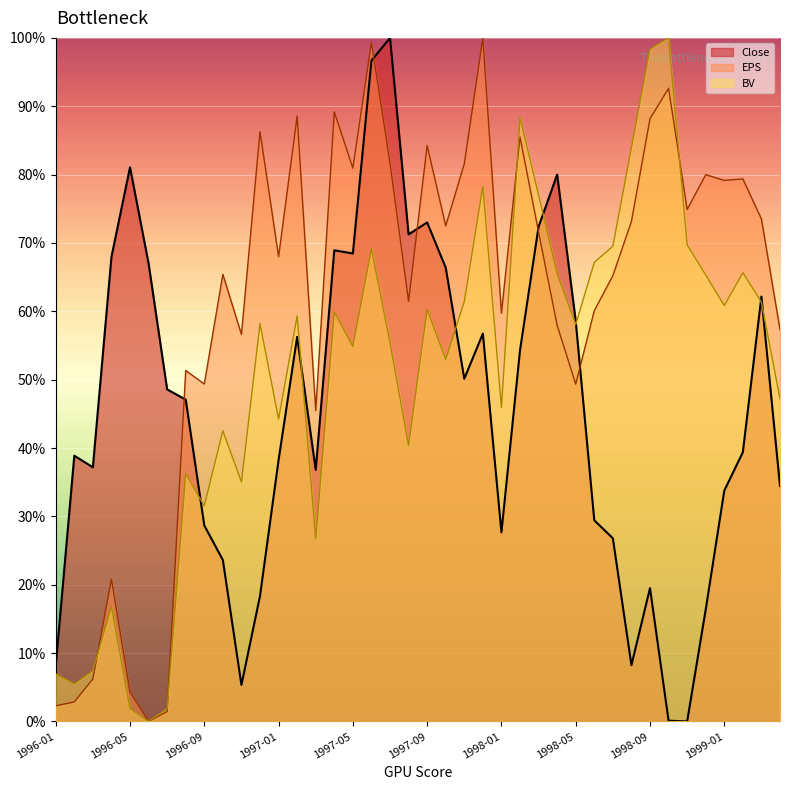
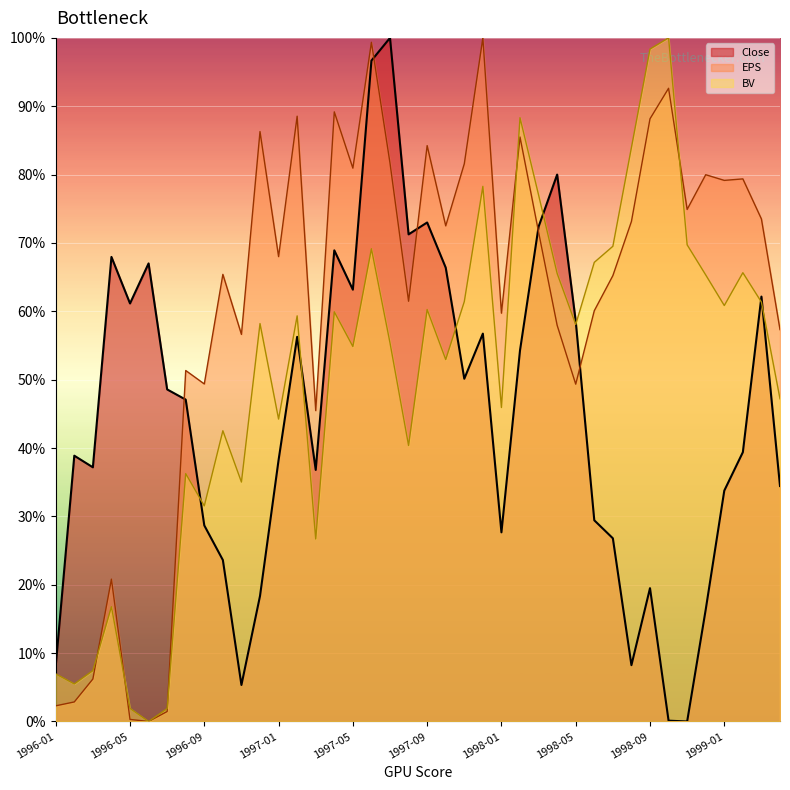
Close, 1996-05: 81% -> 61%
EPS, 1996-05: 4% -> 0%
Close, 1997-05: 68% -> 63%
